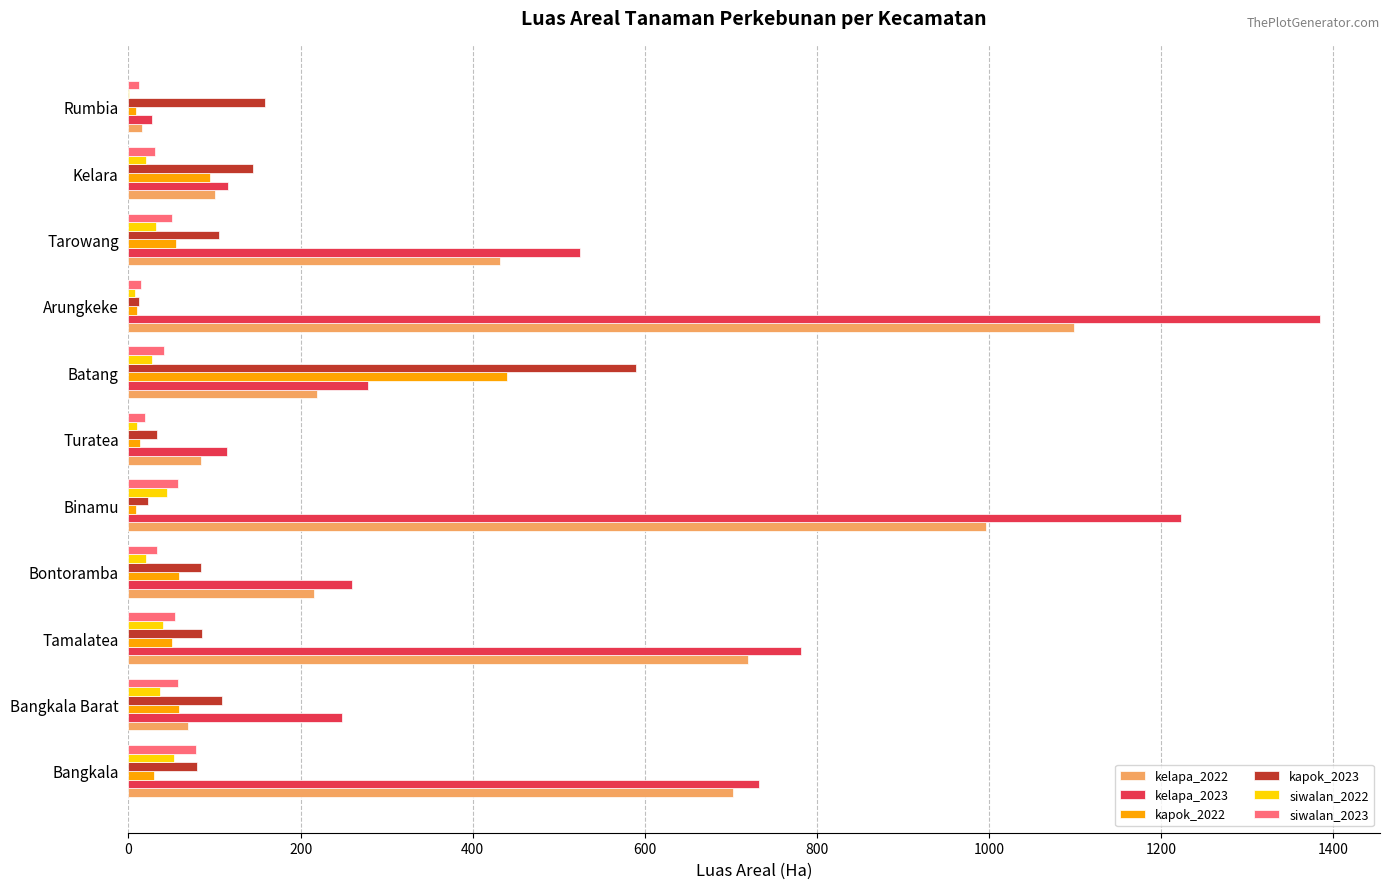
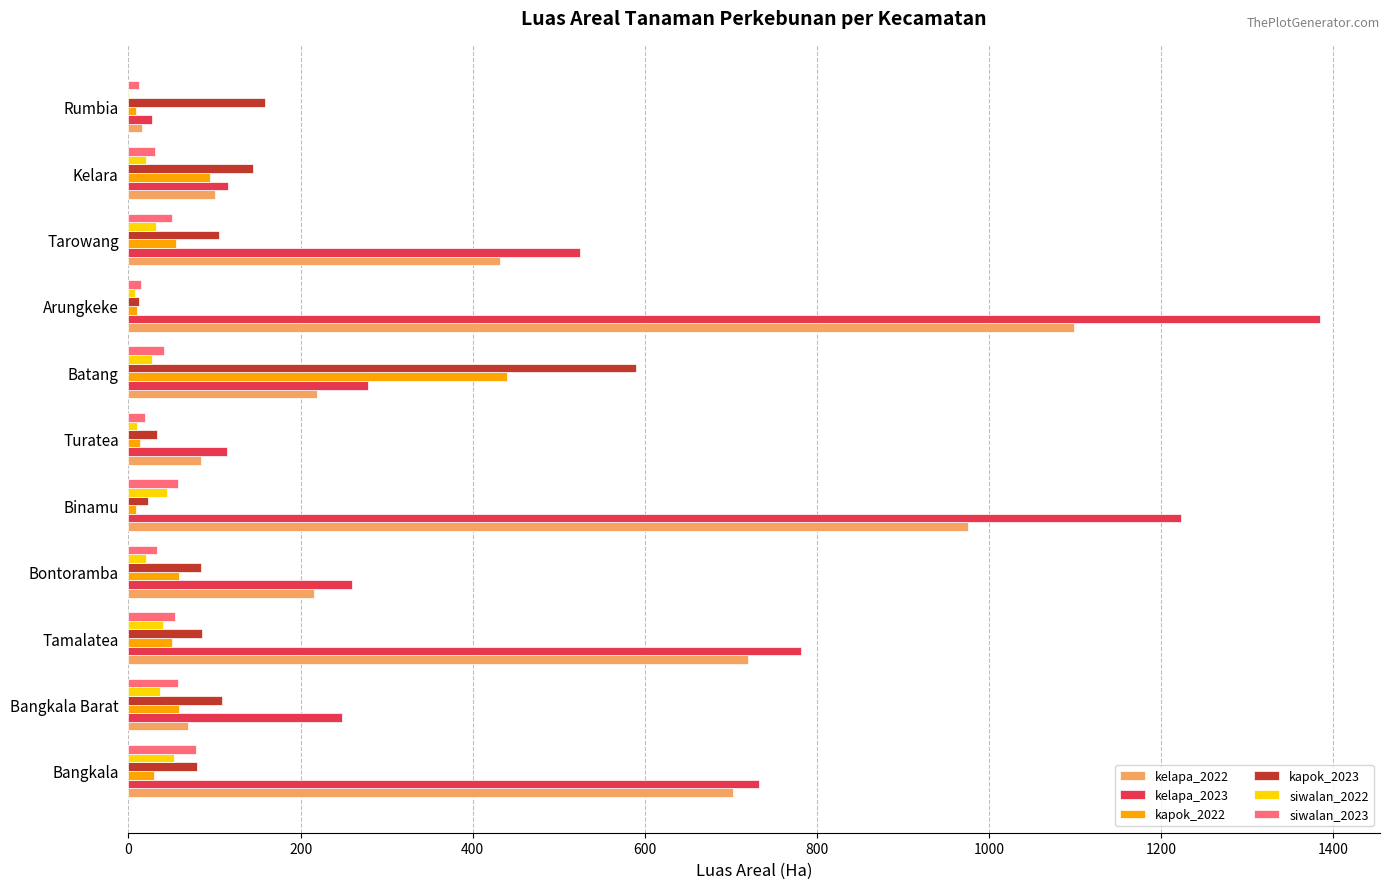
kelapa_2022, Binamu: 1000 -> 980
